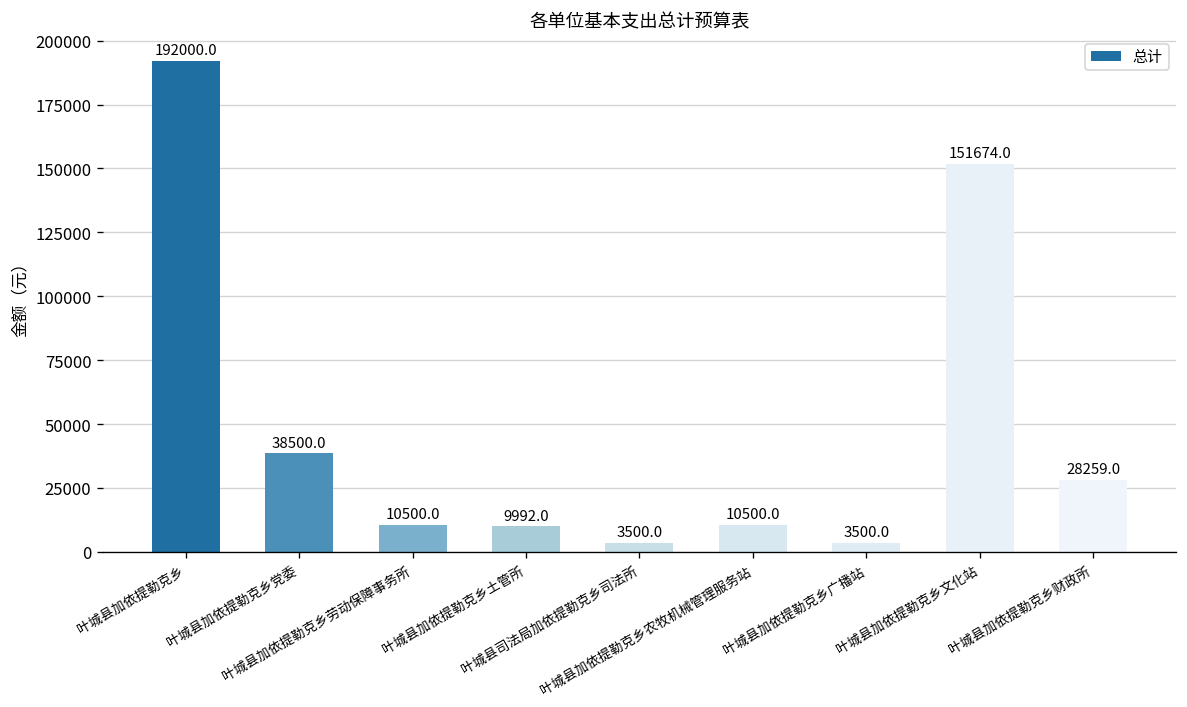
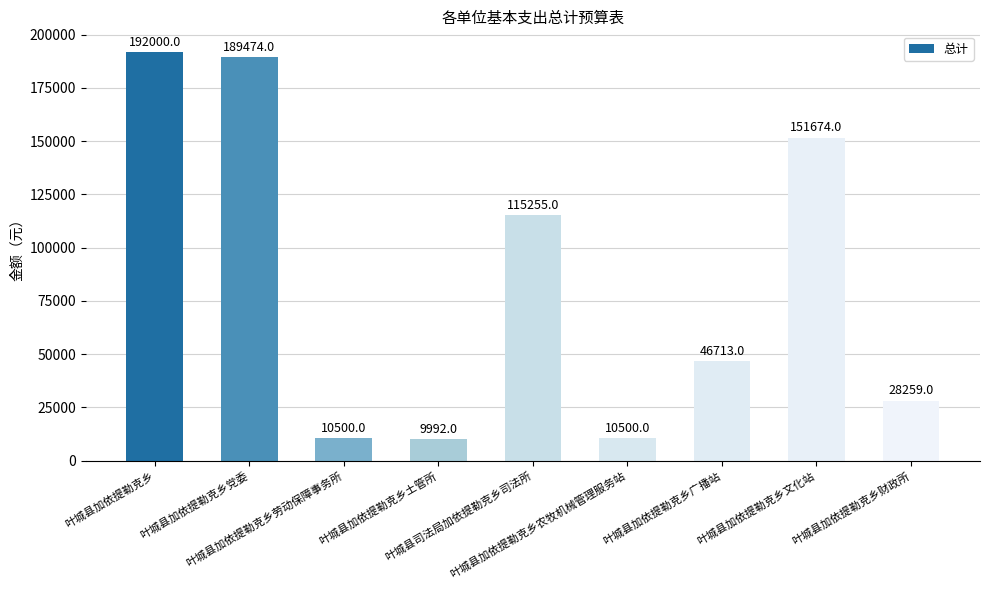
叶城县加依提勒克乡党委: 38500.0 -> 189474.0
叶城县司法局加依提勒克乡司法所: 3500.0 -> 115255.0
叶城县加依提勒克乡广播站: 3500.0 -> 46713.0
